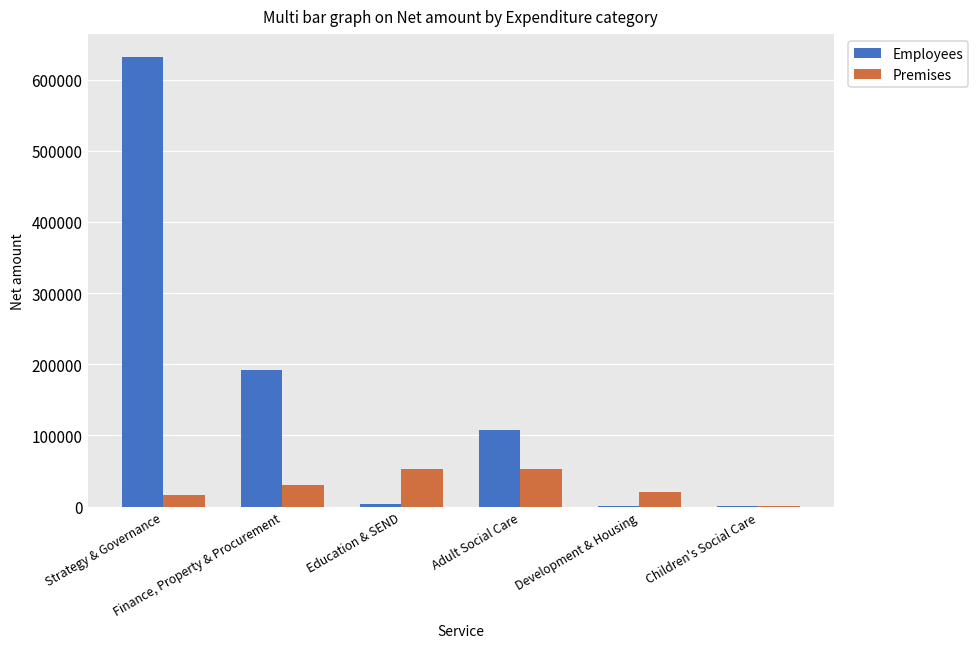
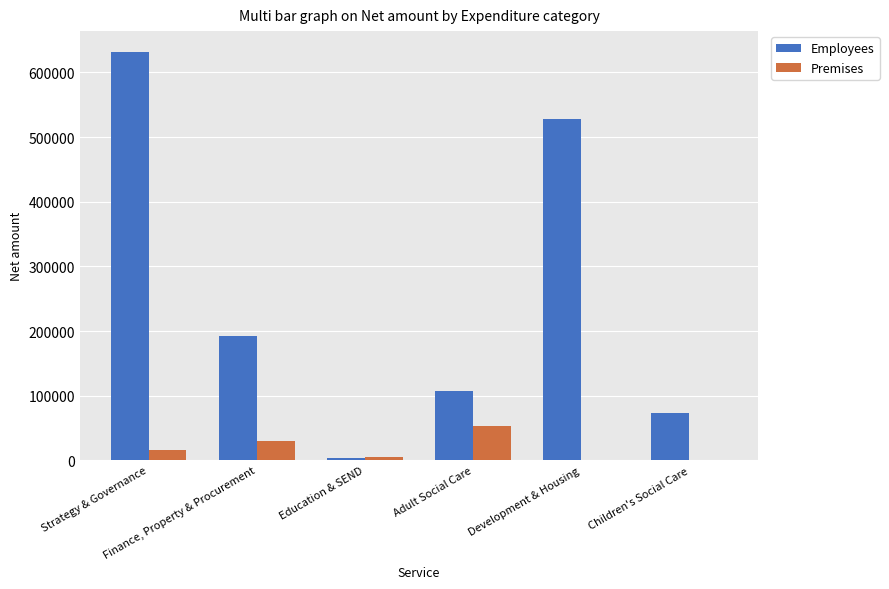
Premises, Education & SEND: 50000 -> 10000
Employees, Development & Housing: 0 -> 530000
Premises, Development & Housing: 20000 -> 0
Employees, Children's Social Care: 0 -> 70000
